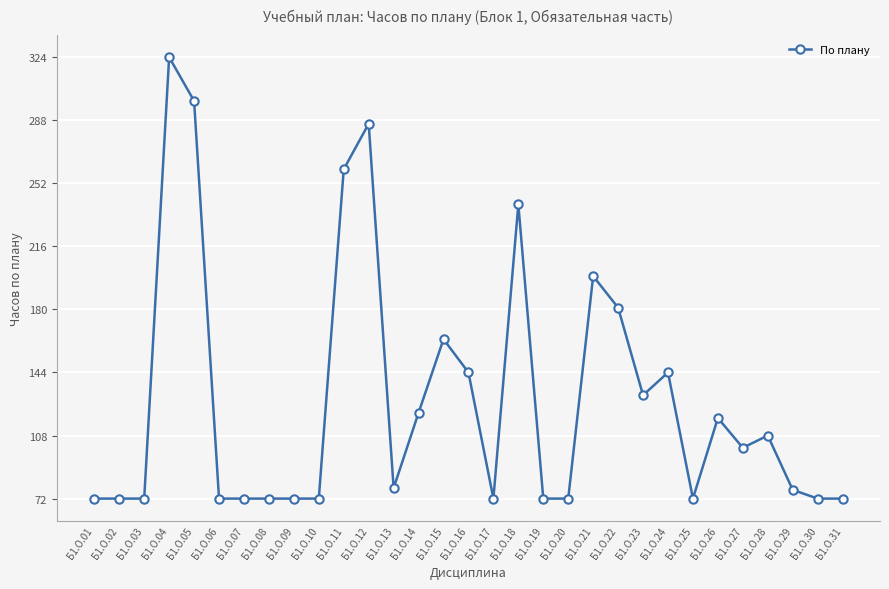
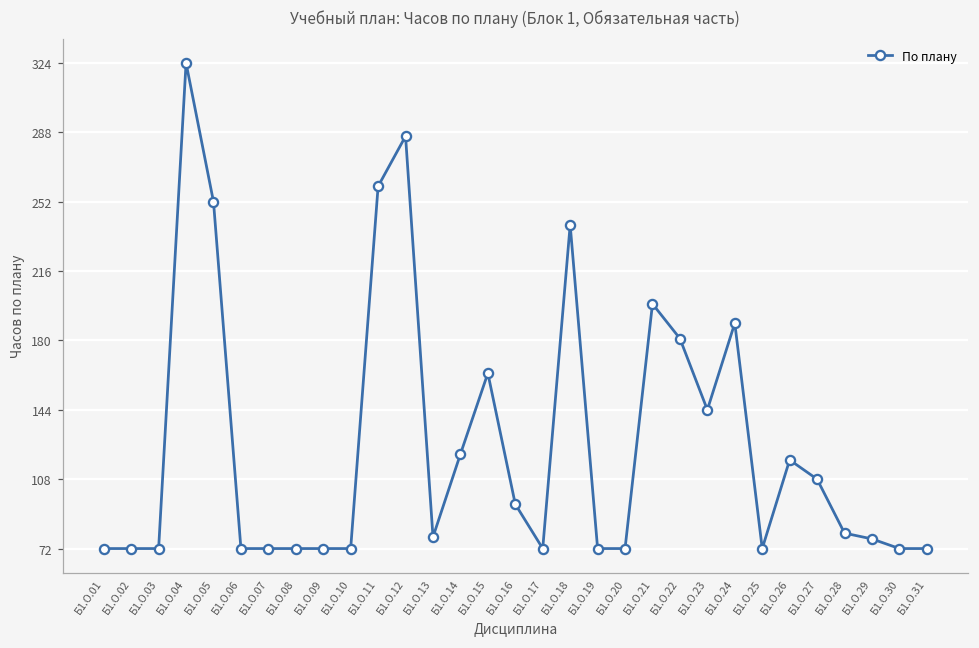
Б1.О.05: 299 -> 252
Б1.О.16: 144 -> 95
Б1.О.23: 131 -> 144
Б1.О.24: 144 -> 189
Б1.О.27: 101 -> 108
Б1.О.28: 108 -> 80
